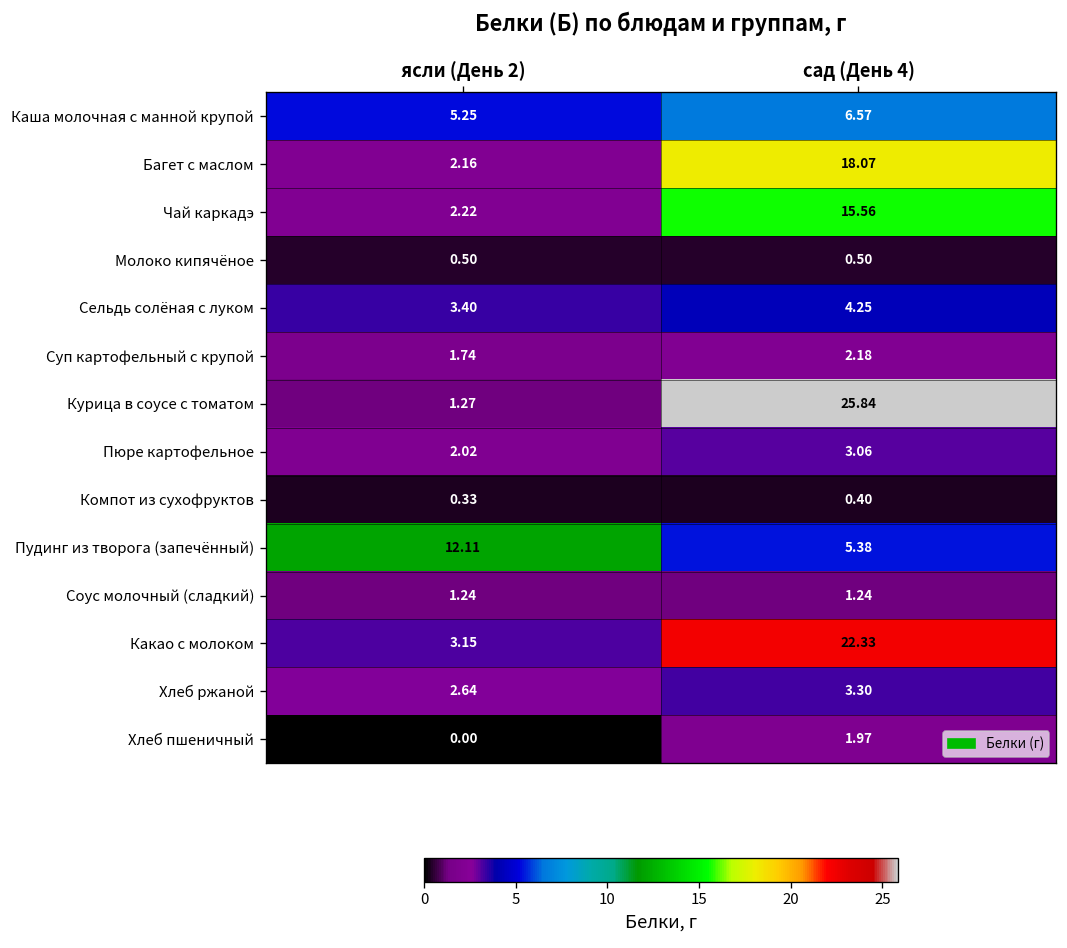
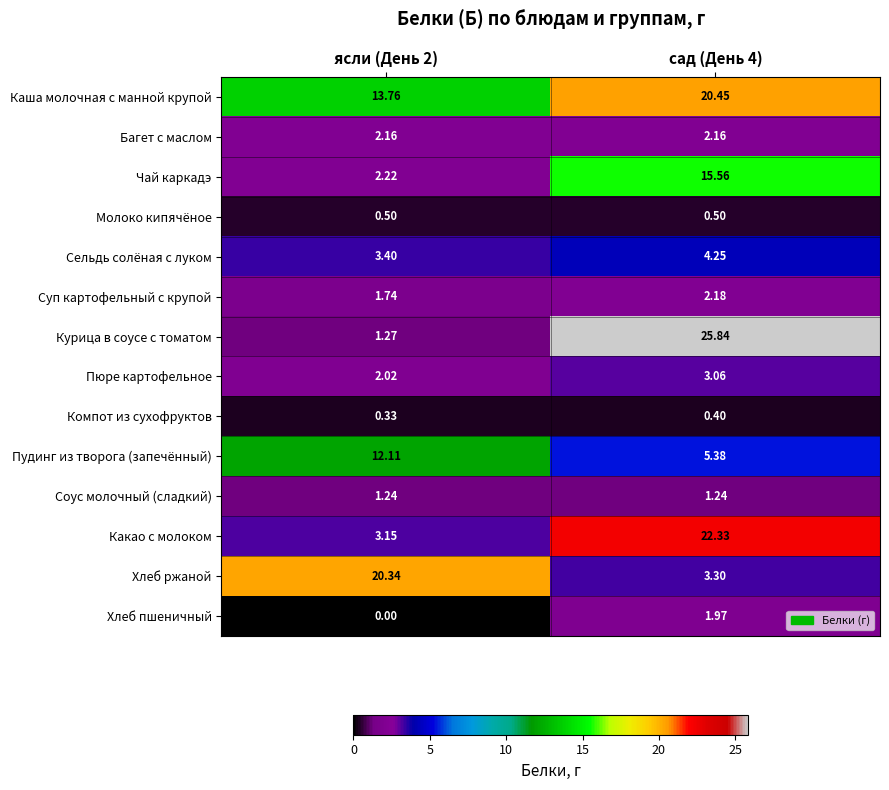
Каша молочная с манной крупой, ясли (День 2): 5.25 -> 13.76
Каша молочная с манной крупой, сад (День 4): 6.57 -> 20.45
Багет с маслом, сад (День 4): 18.07 -> 2.16
Хлеб ржаной, ясли (День 2): 2.64 -> 20.34
